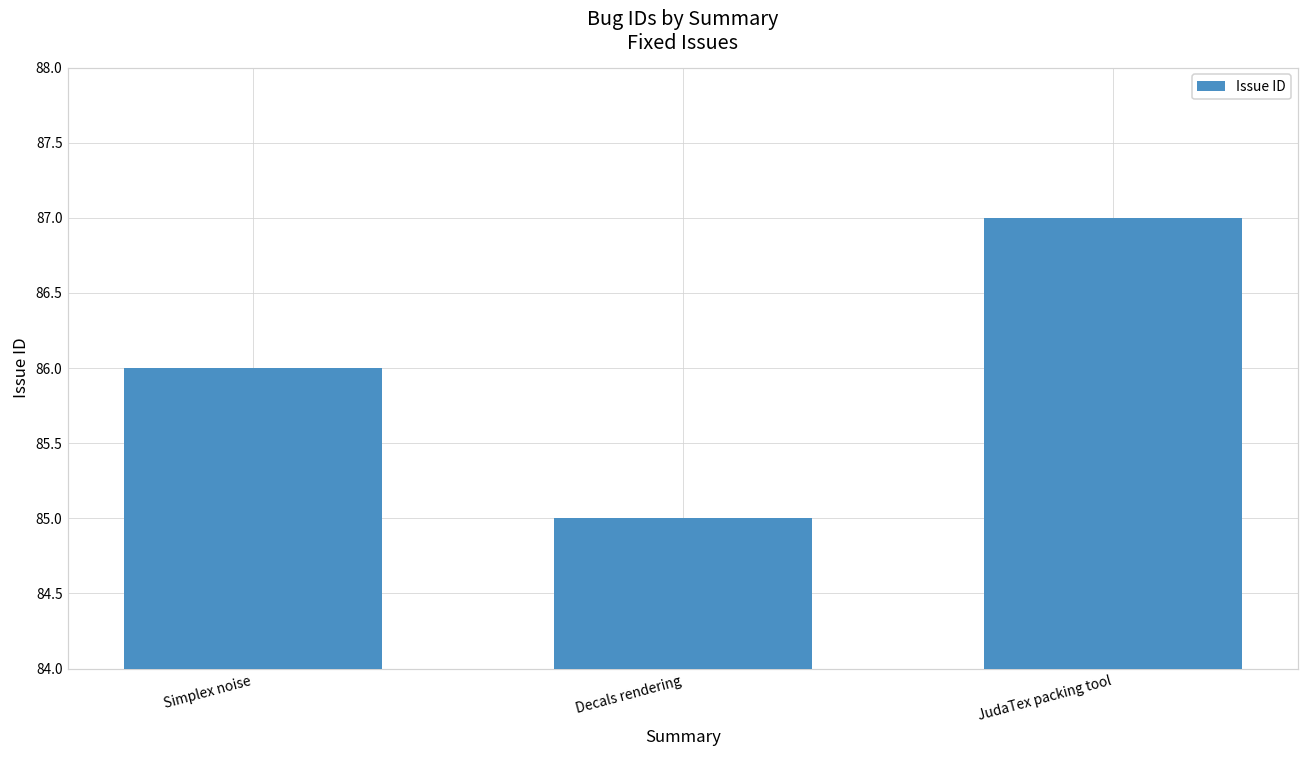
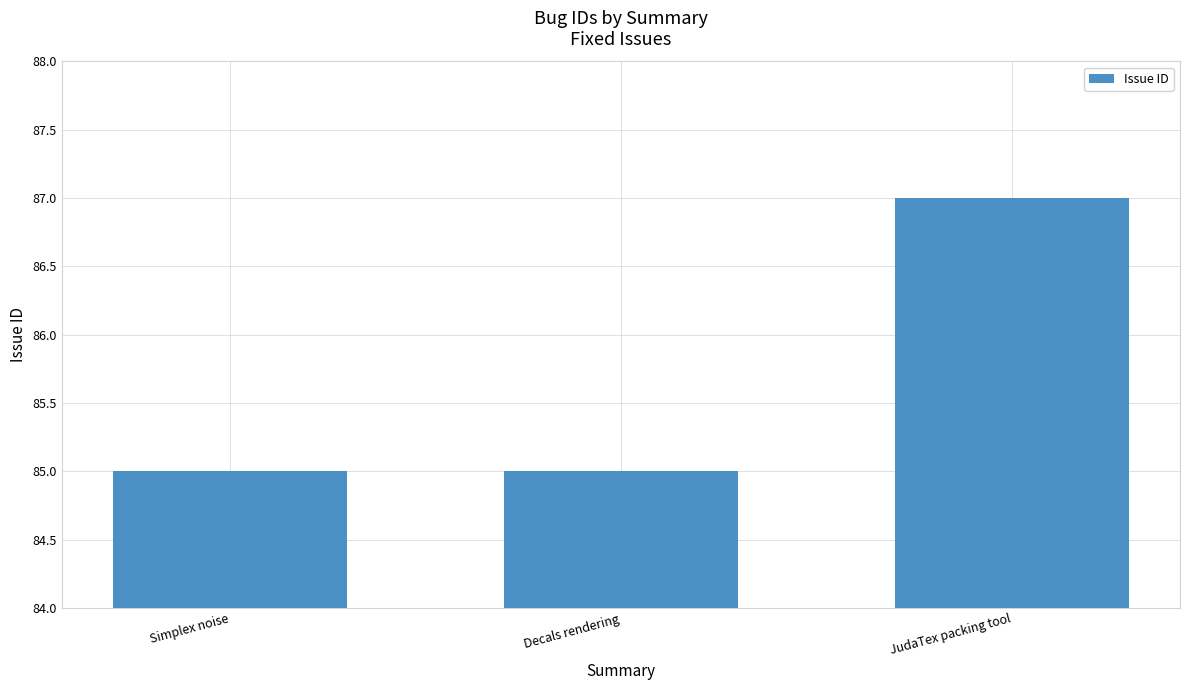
Simplex noise: 86 -> 85
